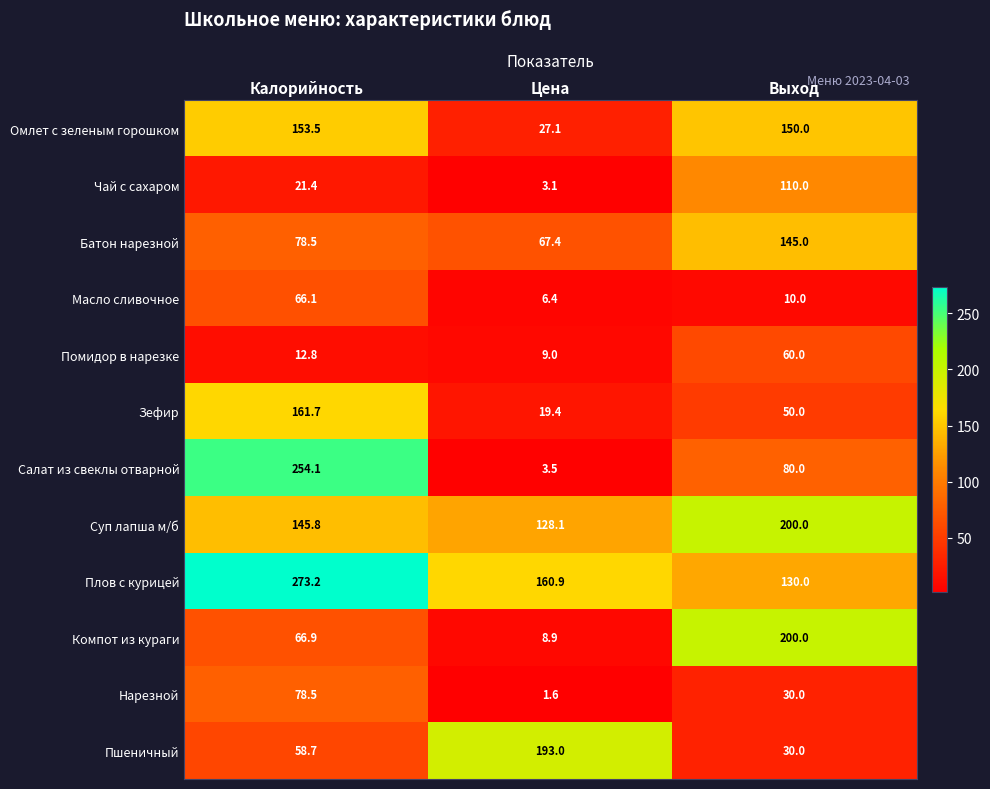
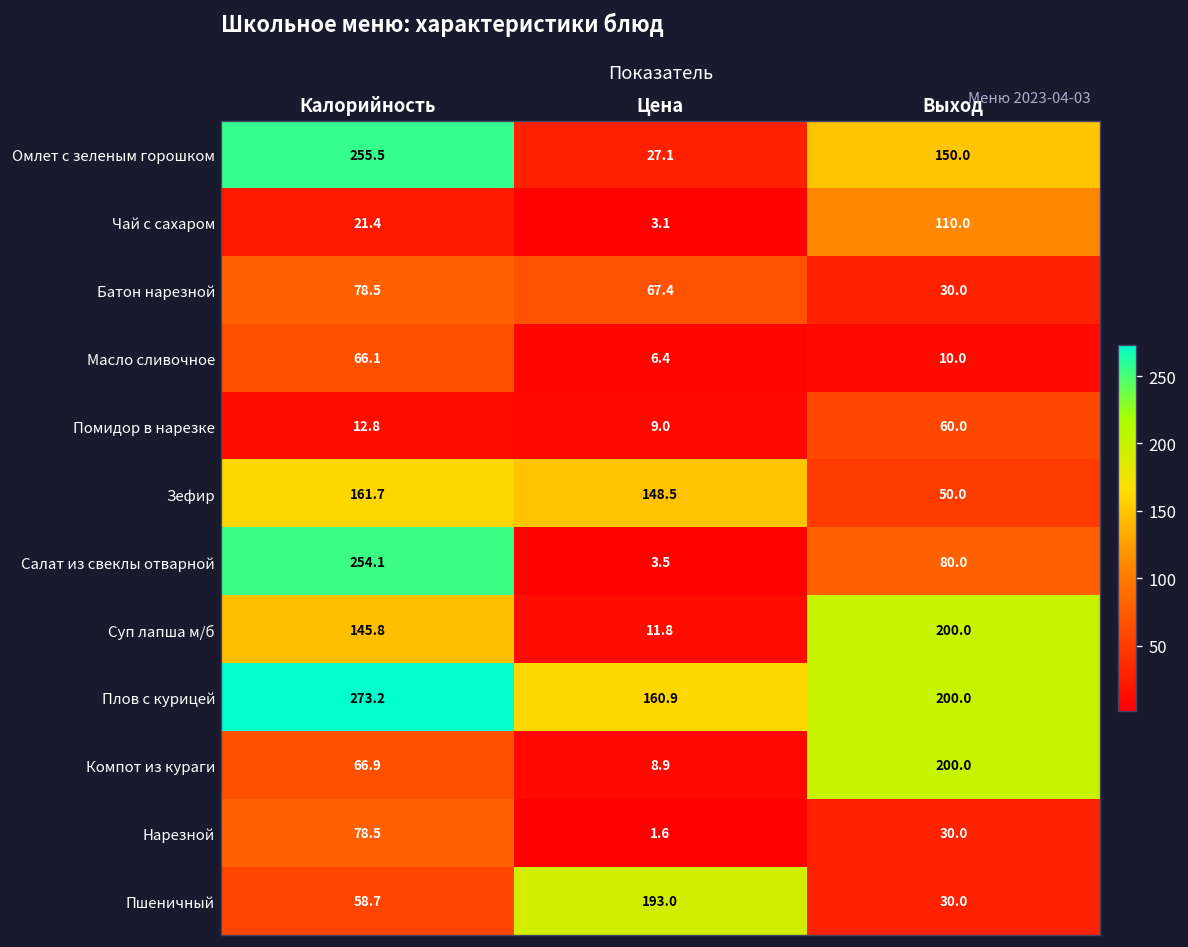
Омлет с зеленым горошком, Калорийность: 153.5 -> 255.5
Батон нарезной, Выход: 145.0 -> 30.0
Зефир, Цена: 19.4 -> 148.5
Суп лапша м/б, Цена: 128.1 -> 11.8
Плов с курицей, Выход: 130.0 -> 200.0
